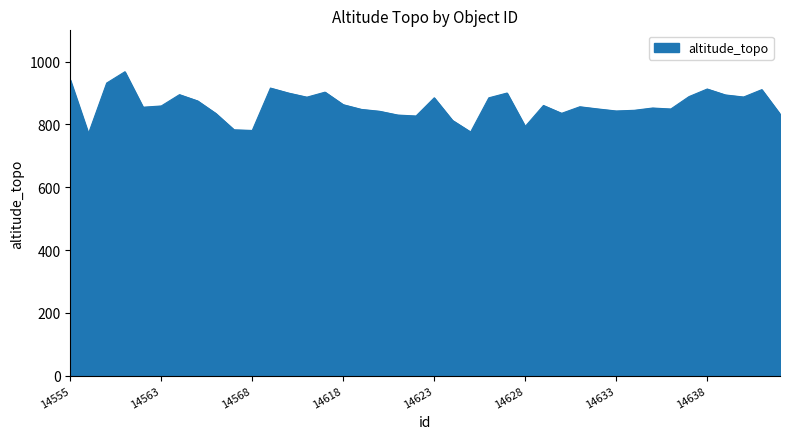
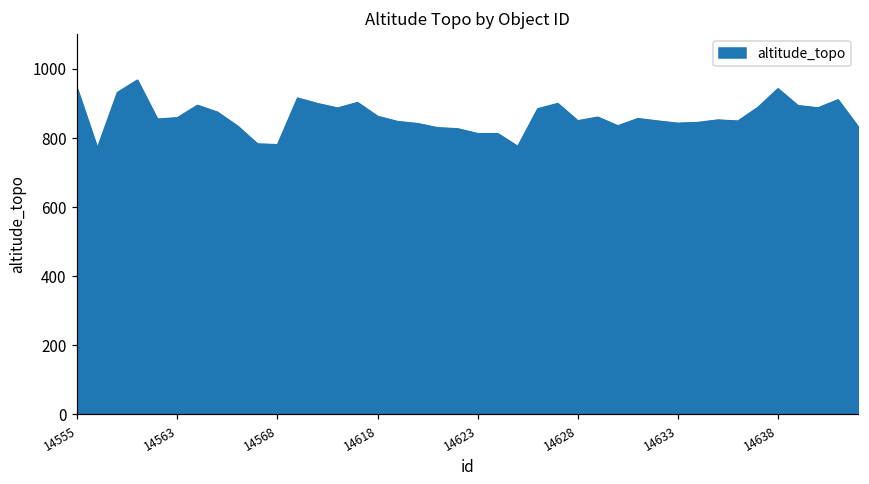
14623: 890 -> 810
14628: 790 -> 850
14638: 910 -> 940
